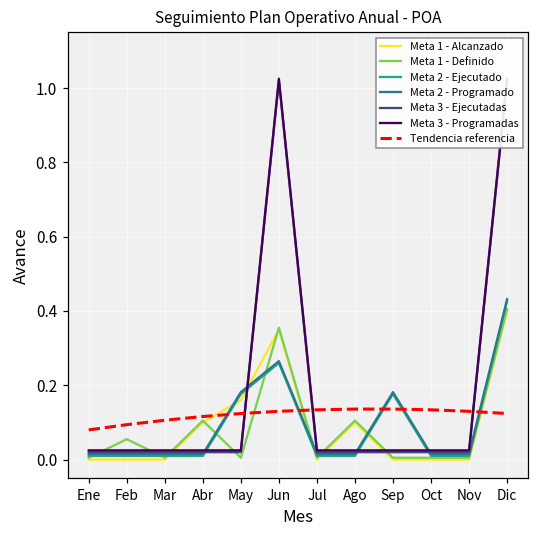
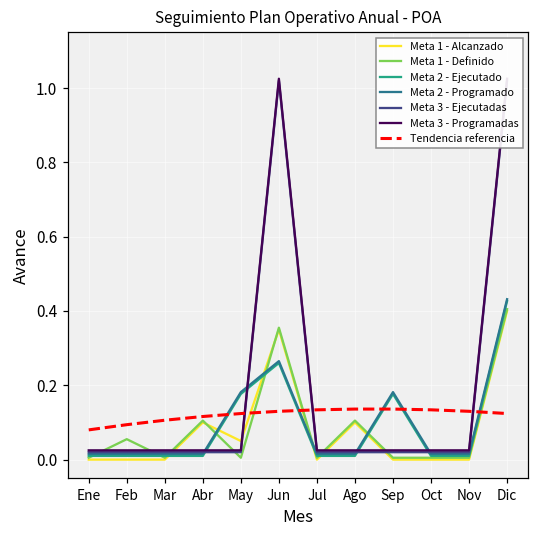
Meta 1 - Alcanzado, May: 0.16 -> 0.05
